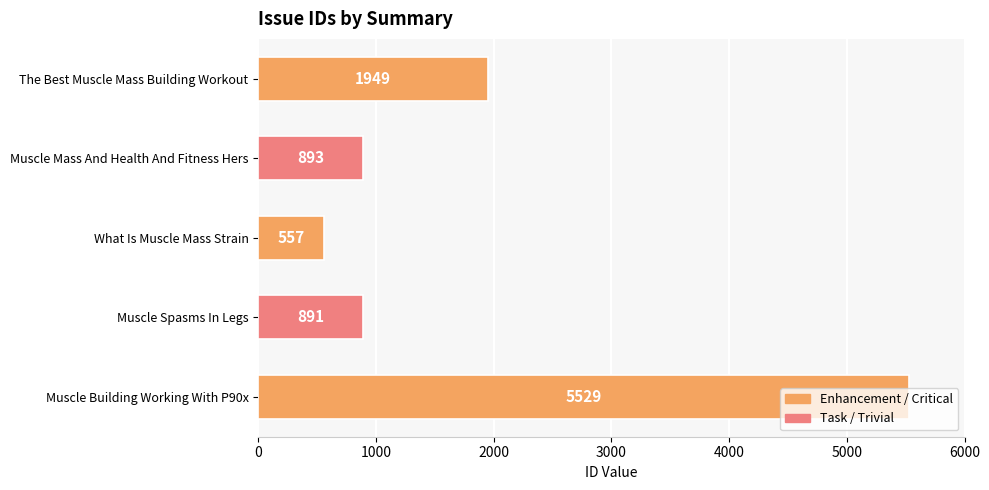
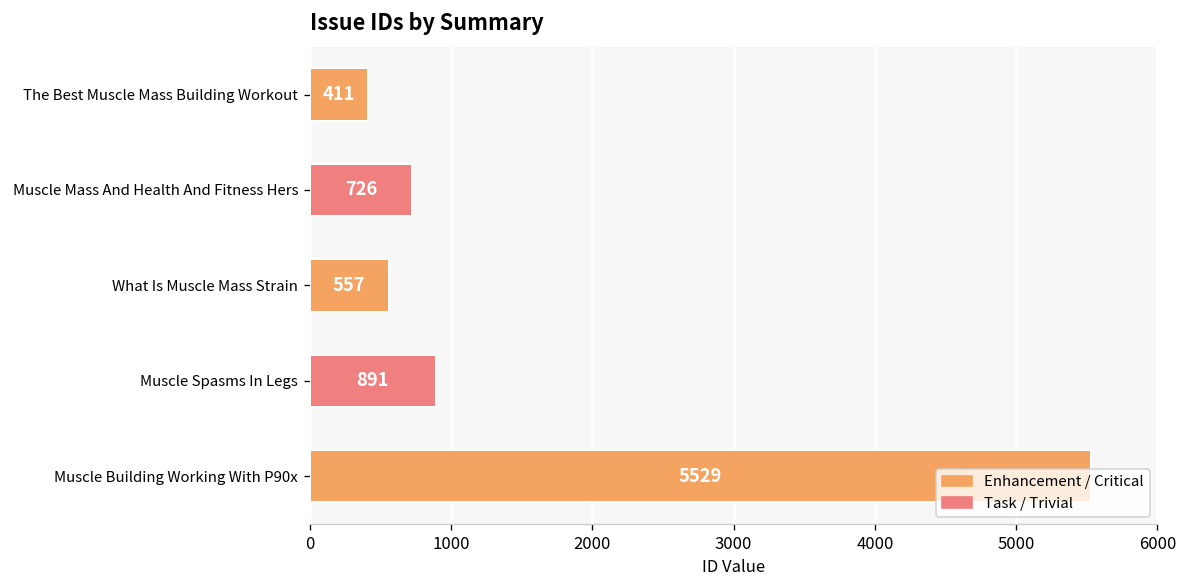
The Best Muscle Mass Building Workout: 1949 -> 411
Muscle Mass And Health And Fitness Hers: 893 -> 726
